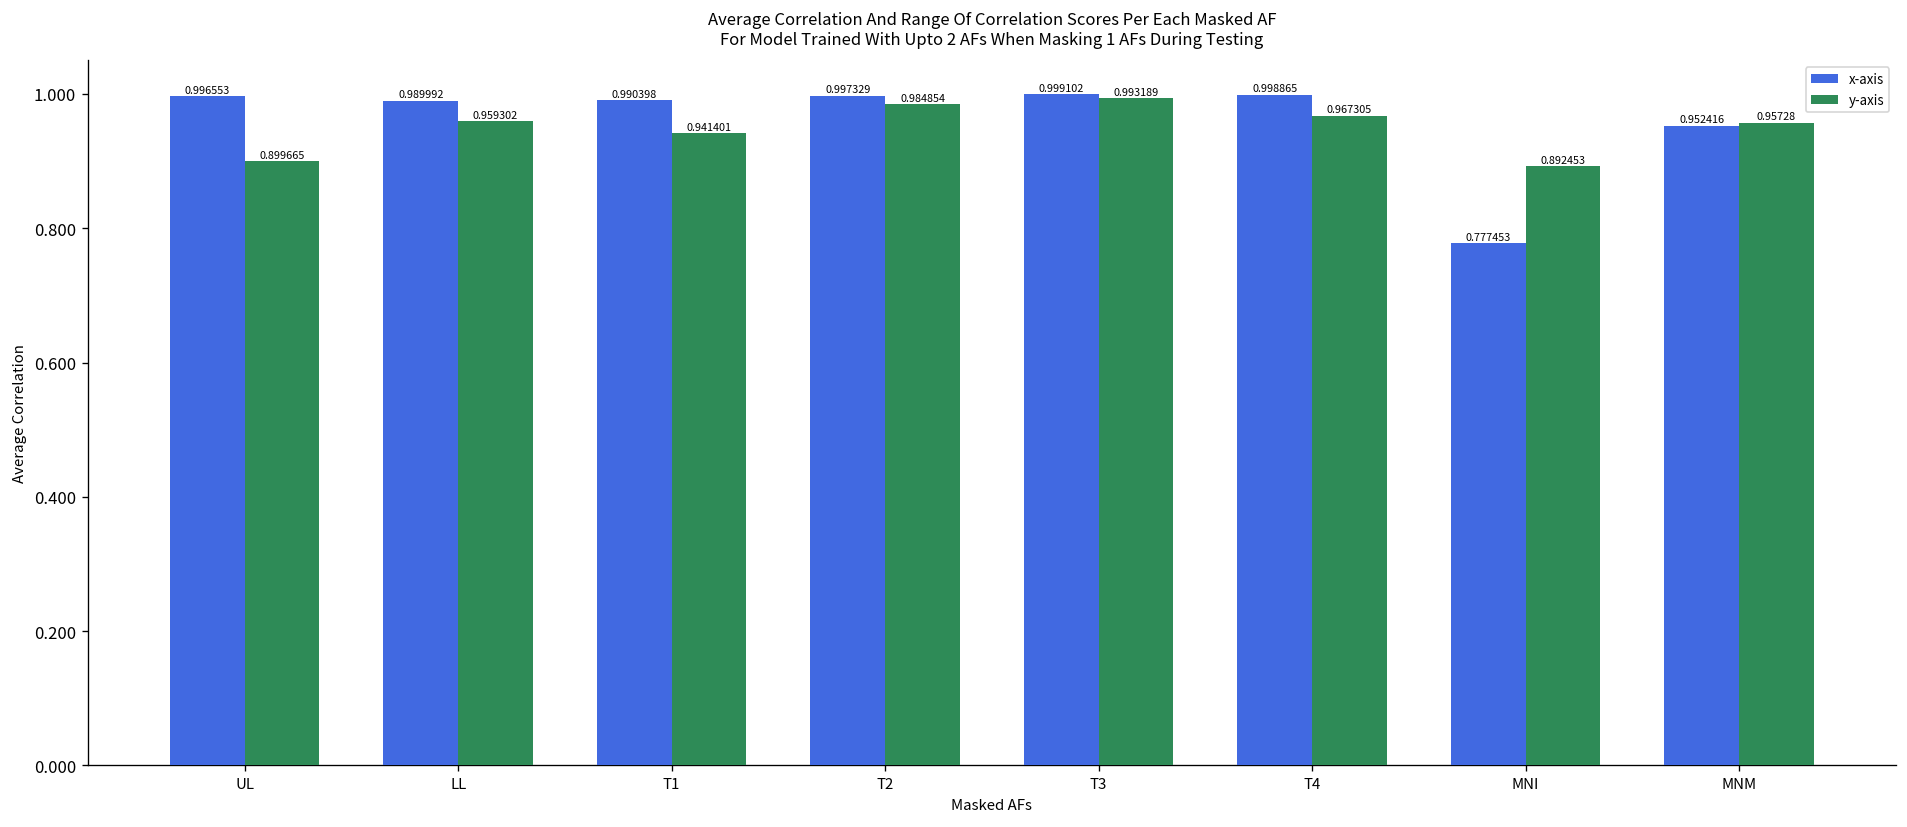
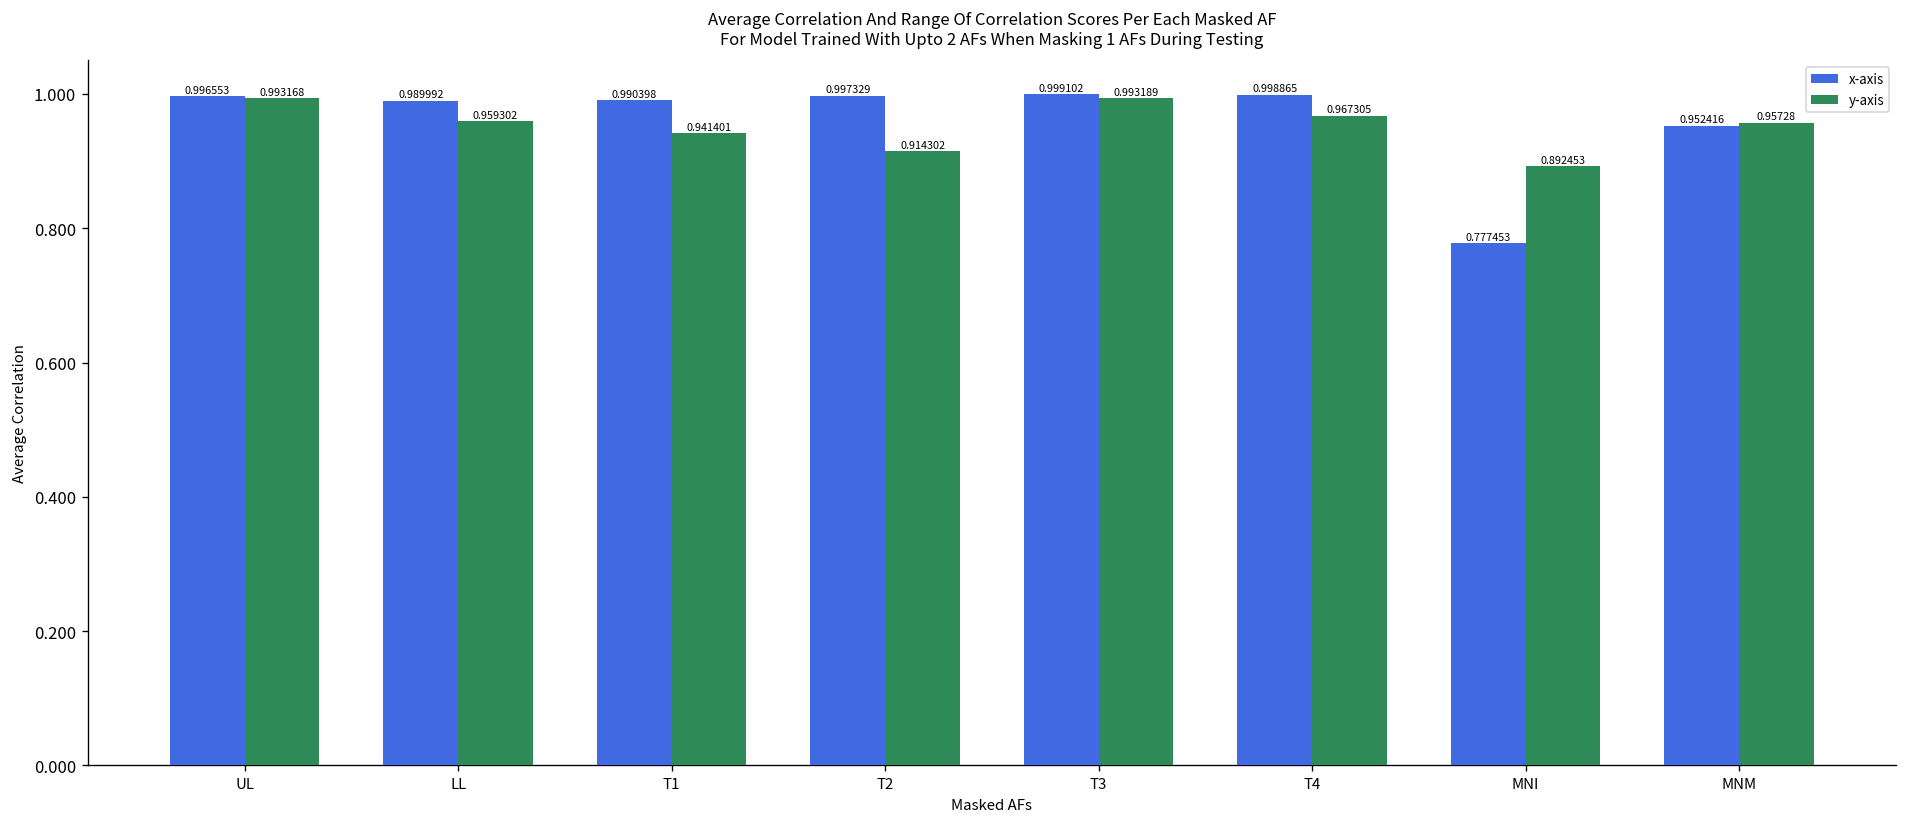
y-axis, UL: 0.899665 -> 0.993168
y-axis, T2: 0.984854 -> 0.914302
